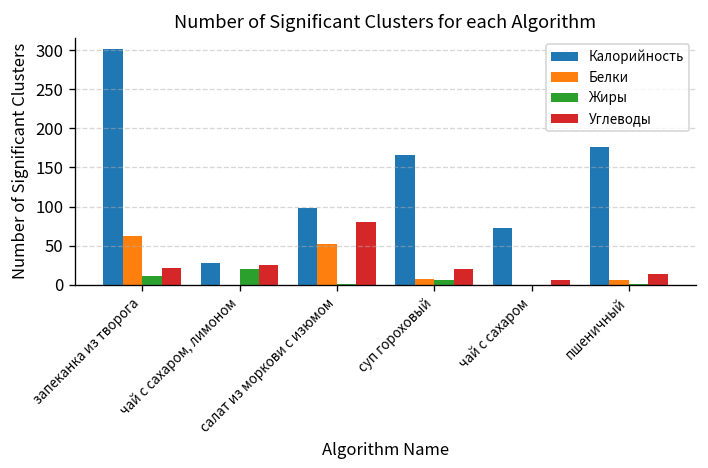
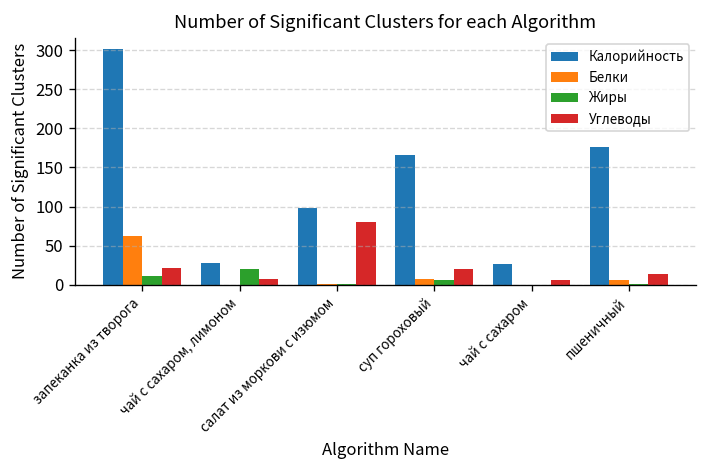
Углеводы, чай с сахаром, лимоном: 30 -> 10
Белки, салат из моркови с изюмом: 50 -> 0
Калорийность, чай с сахаром: 70 -> 30
